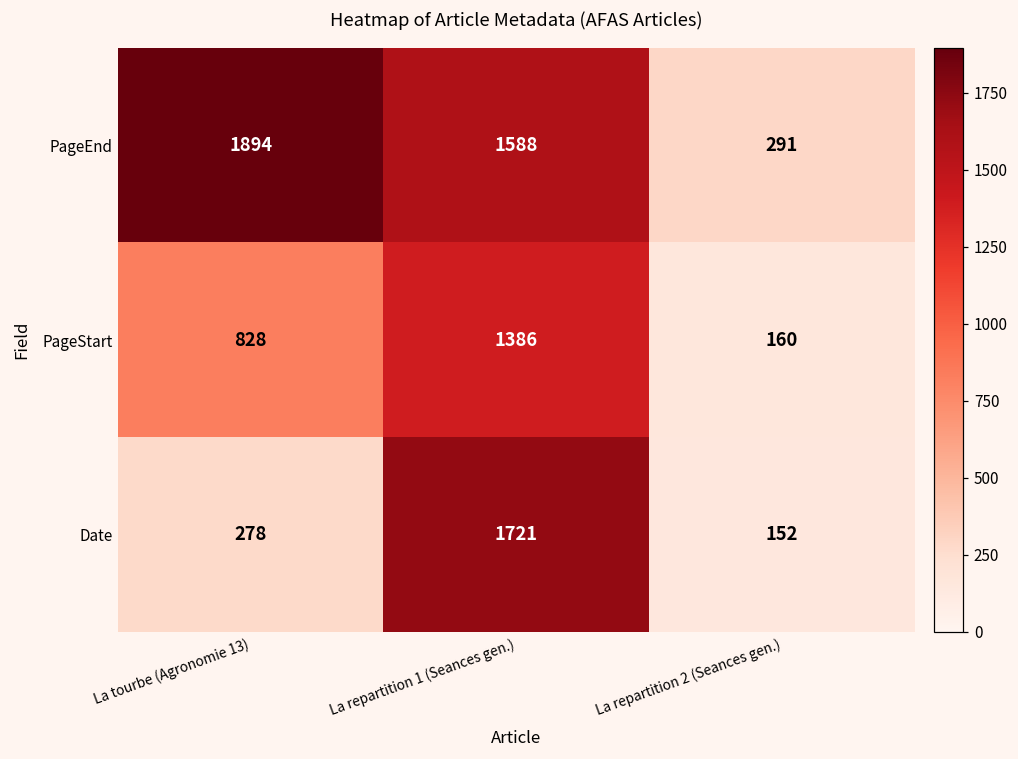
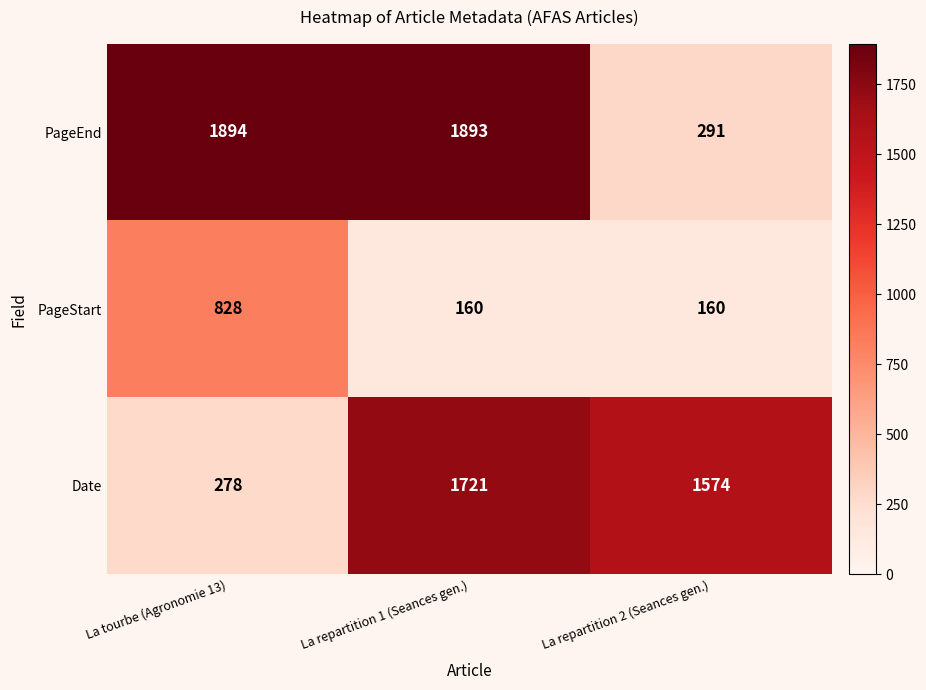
PageEnd, La repartition 1 (Seances gen.): 1588 -> 1893
PageStart, La repartition 1 (Seances gen.): 1386 -> 160
Date, La repartition 2 (Seances gen.): 152 -> 1574
